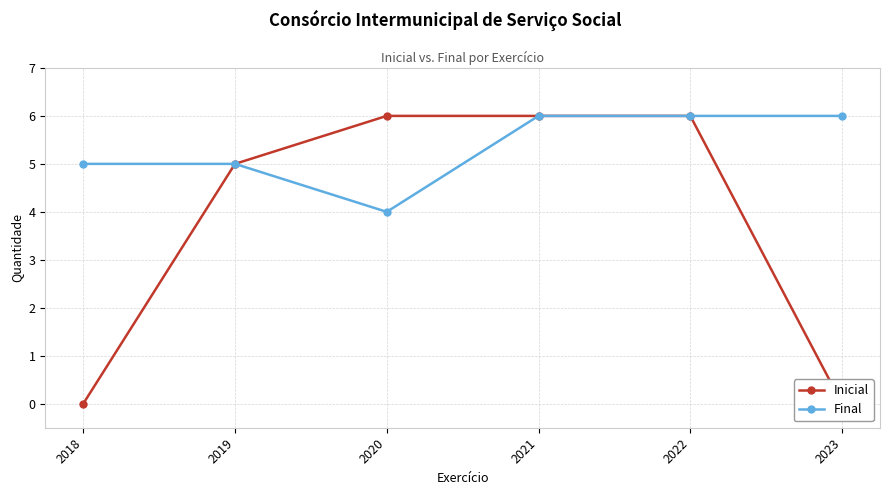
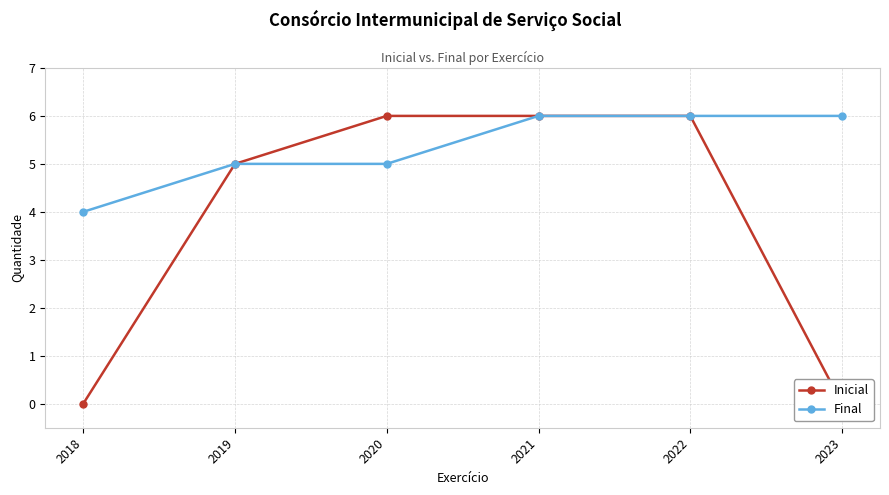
Final, 2018: 5 -> 4
Final, 2020: 4 -> 5
